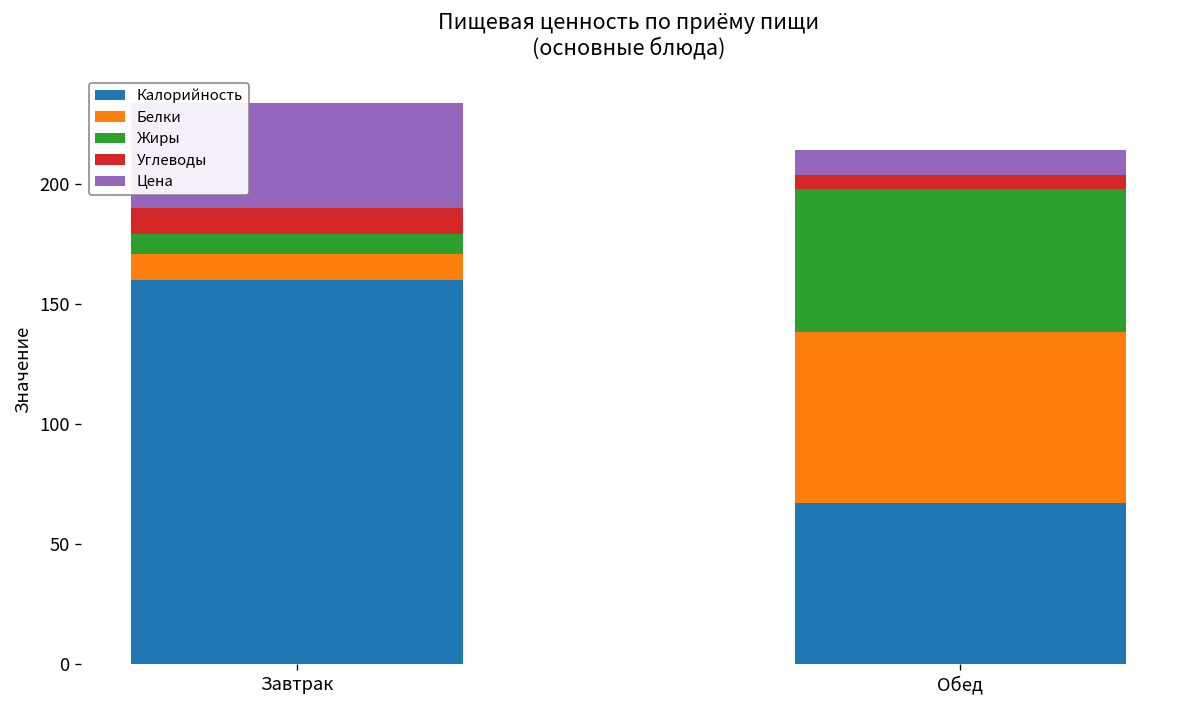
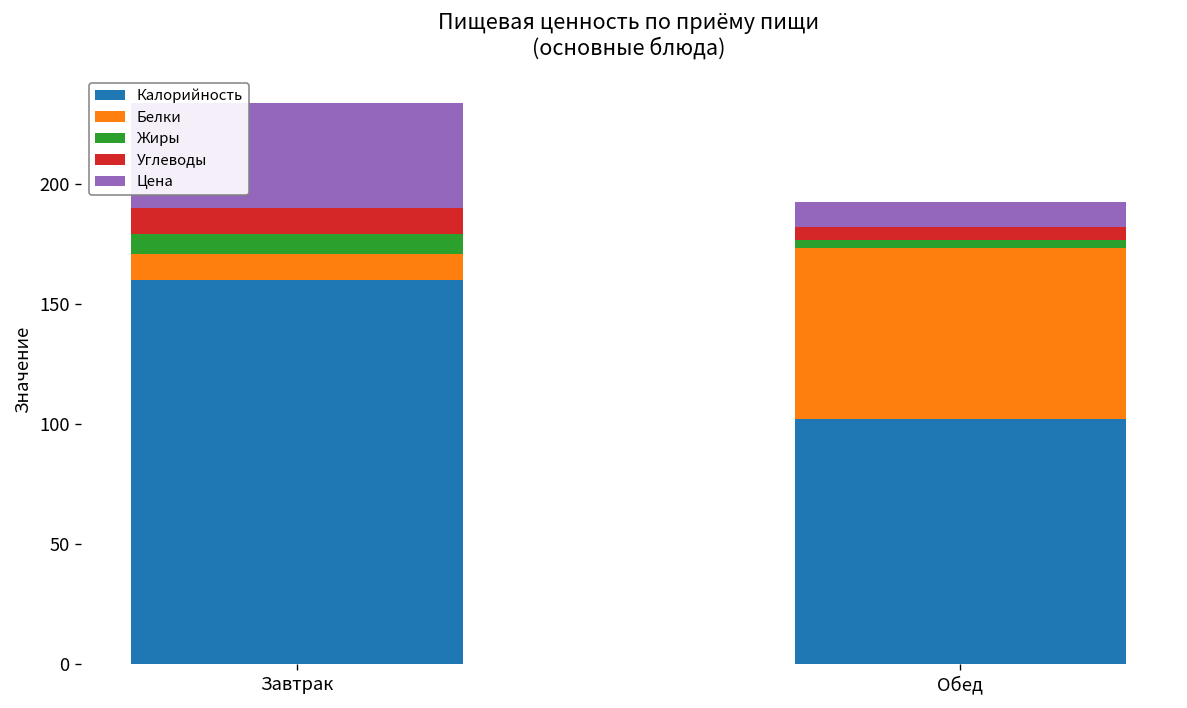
Калорийность, Обед: 67 -> 102
Жиры, Обед: 60 -> 3
